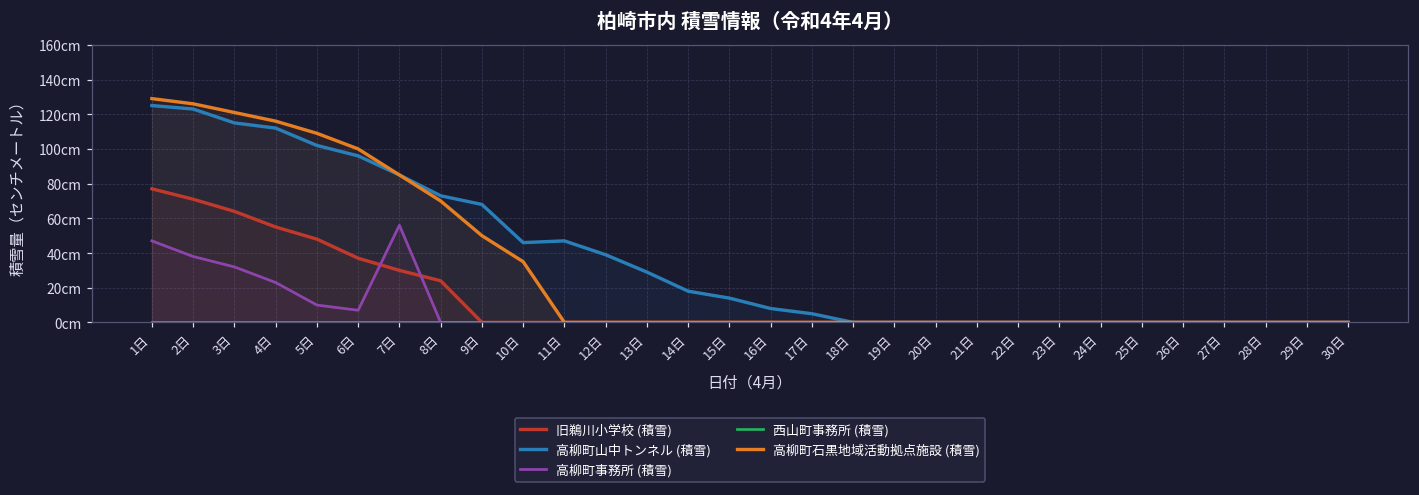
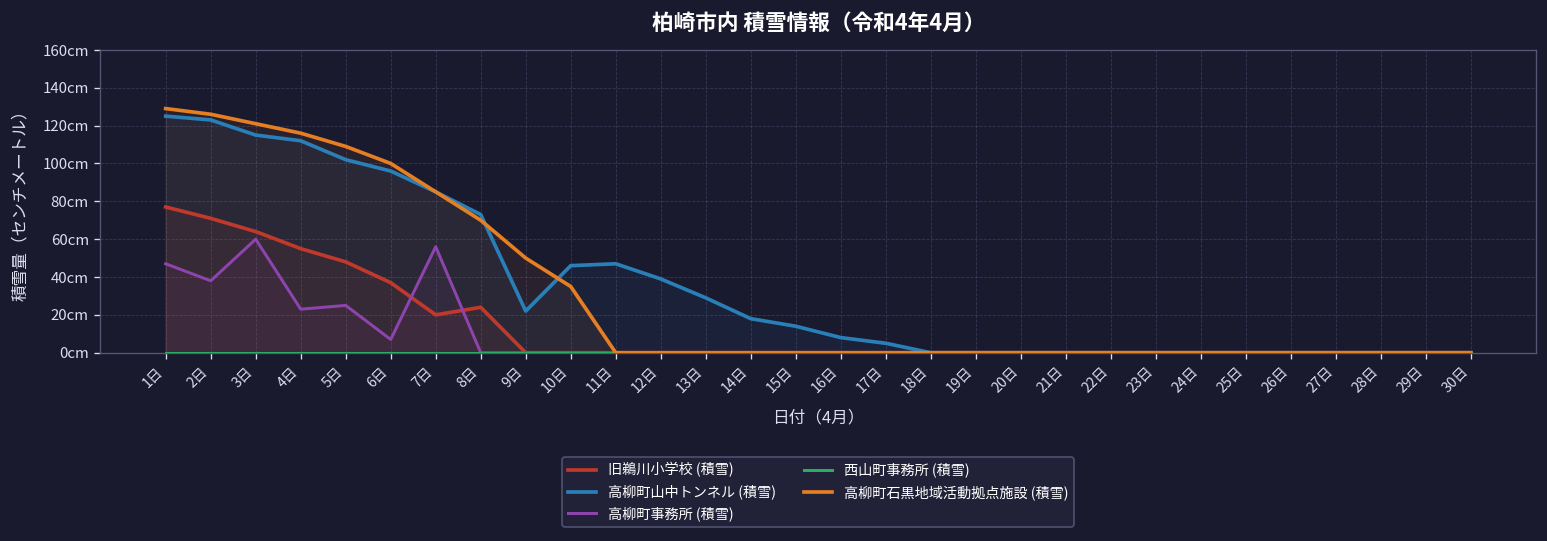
高柳町事務所 (積雪), 3日: 32cm -> 60cm
高柳町事務所 (積雪), 5日: 10cm -> 25cm
旧鵜川小学校 (積雪), 7日: 30cm -> 20cm
高柳町山中トンネル (積雪), 9日: 68cm -> 22cm
